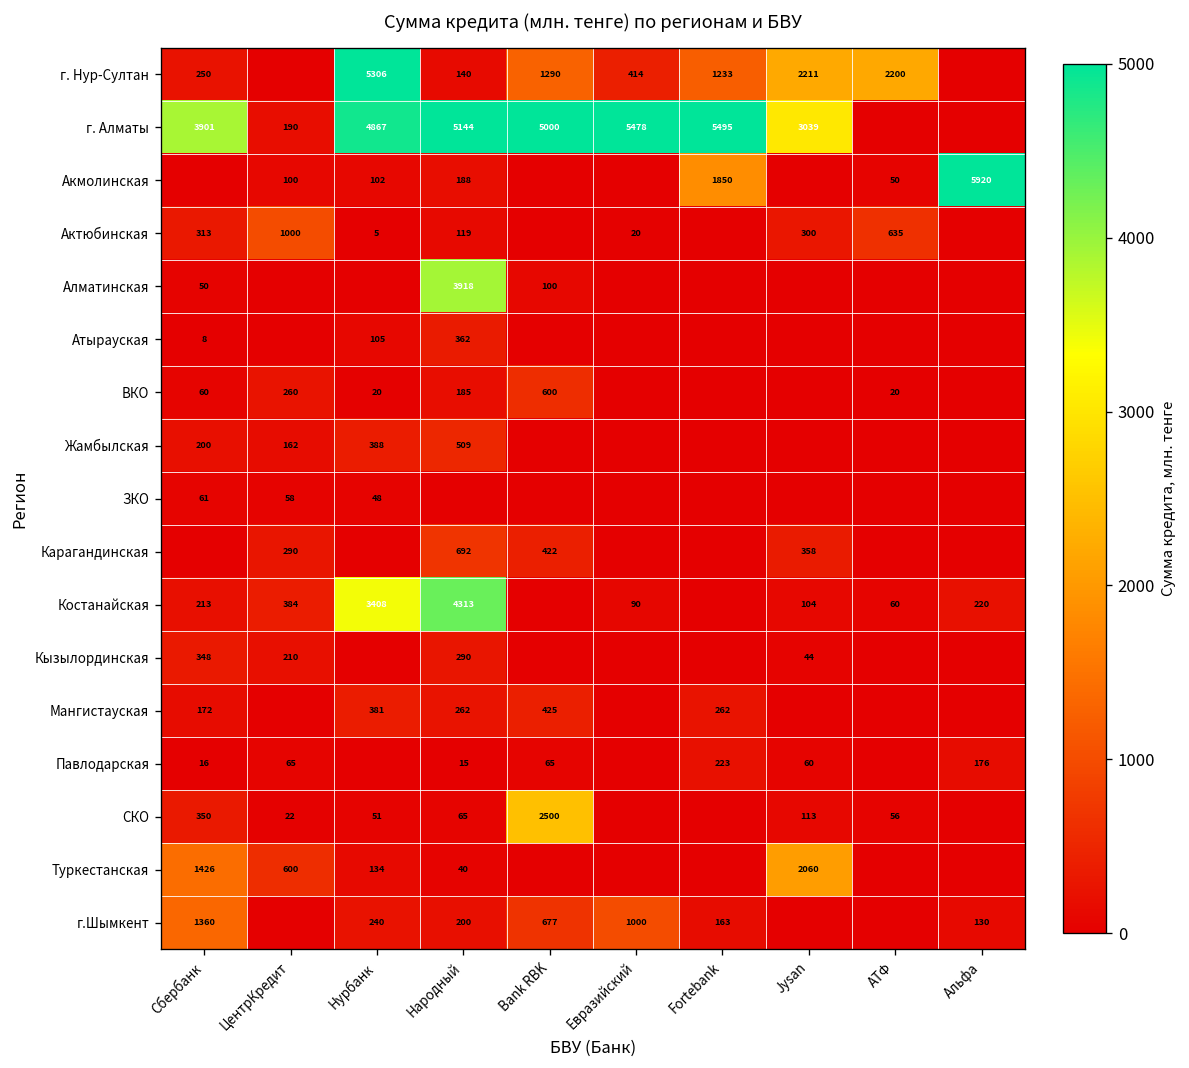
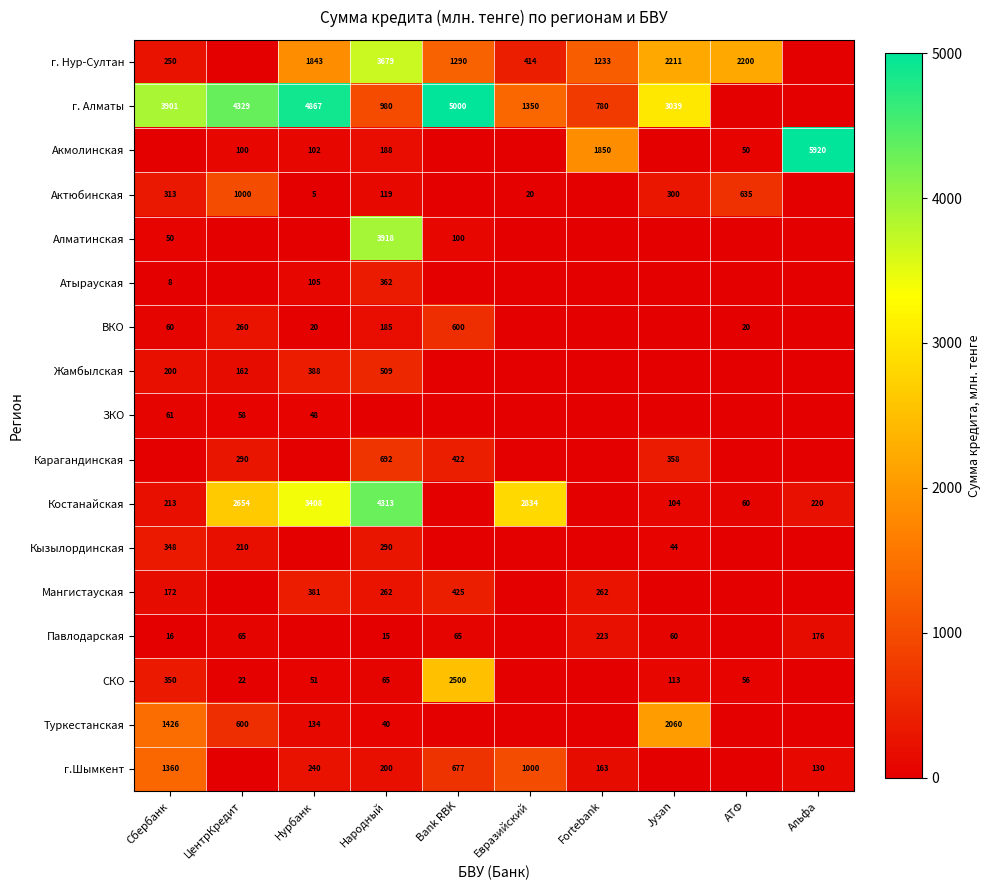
г. Нур-Султан, Нурбанк: 5306 -> 1843
г. Нур-Султан, Народный: 140 -> 3679
г. Алматы, ЦентрКредит: 190 -> 4329
г. Алматы, Народный: 5144 -> 980
г. Алматы, Евразийский: 5478 -> 1350
г. Алматы, Fortebank: 5495 -> 780
Костанайская, ЦентрКредит: 384 -> 2654
Костанайская, Евразийский: 90 -> 2834
